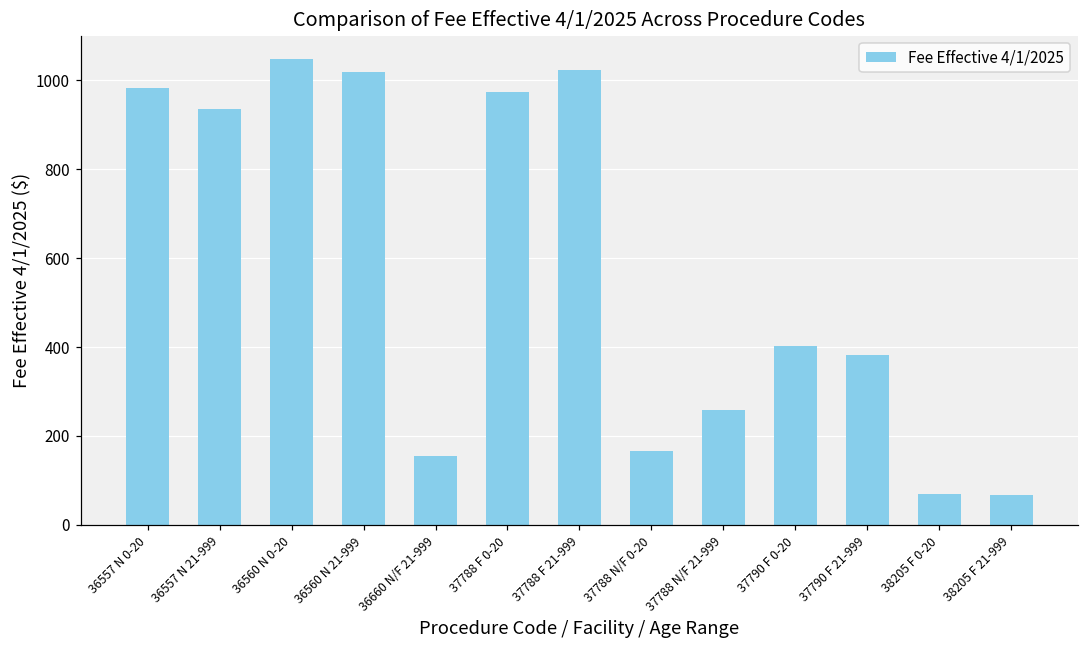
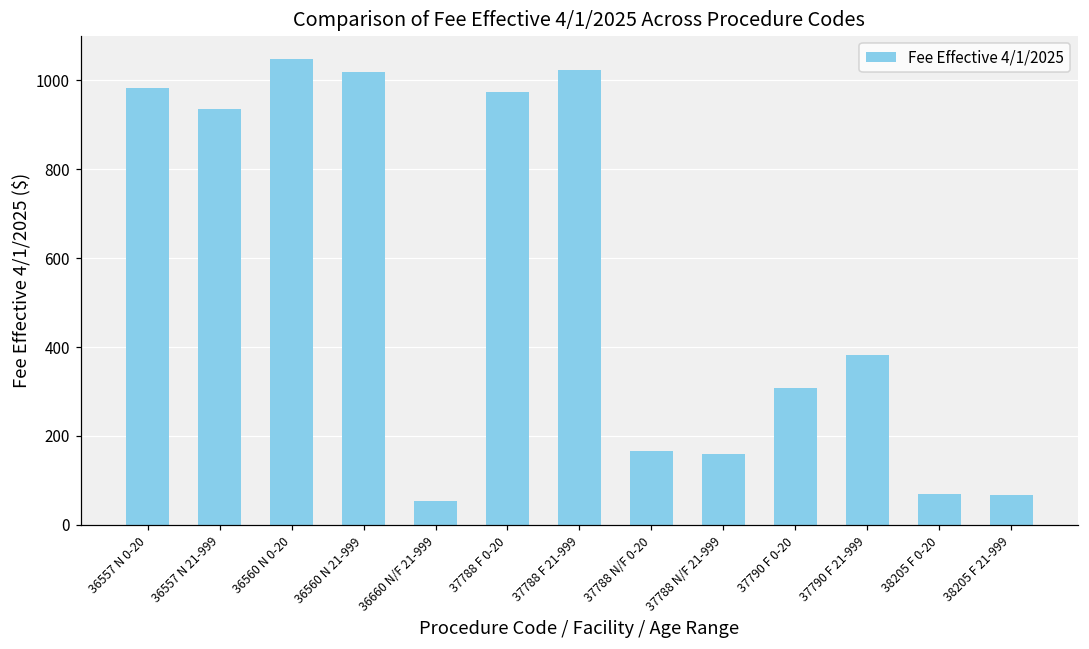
36660 N/F 21-999: 150 -> 50
37788 N/F 21-999: 260 -> 160
37790 F 0-20: 400 -> 310
